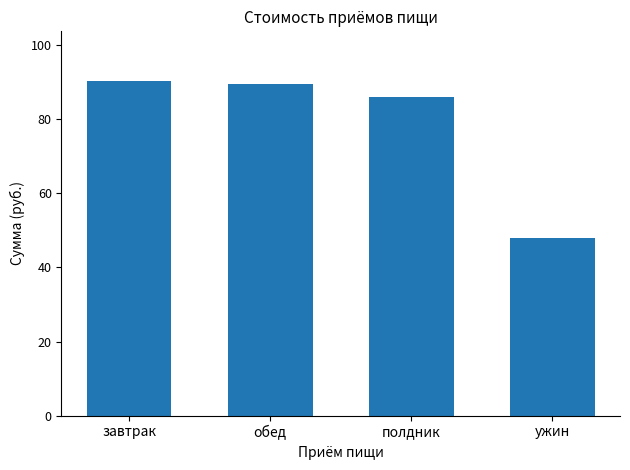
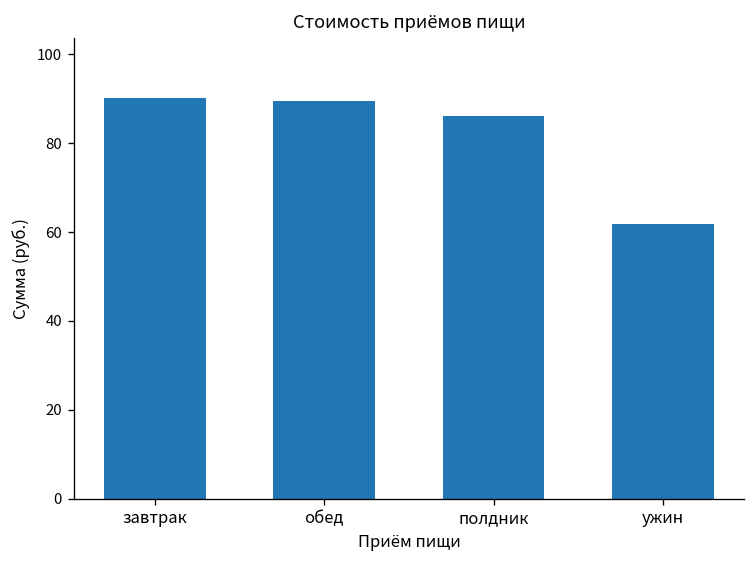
ужин: 48 -> 62
